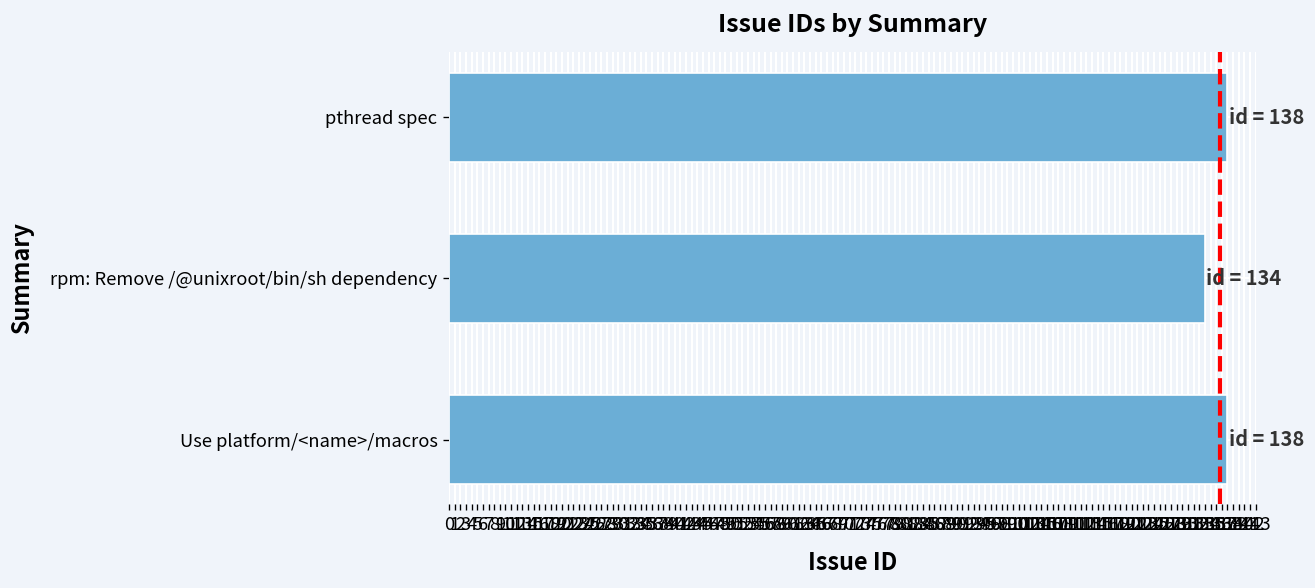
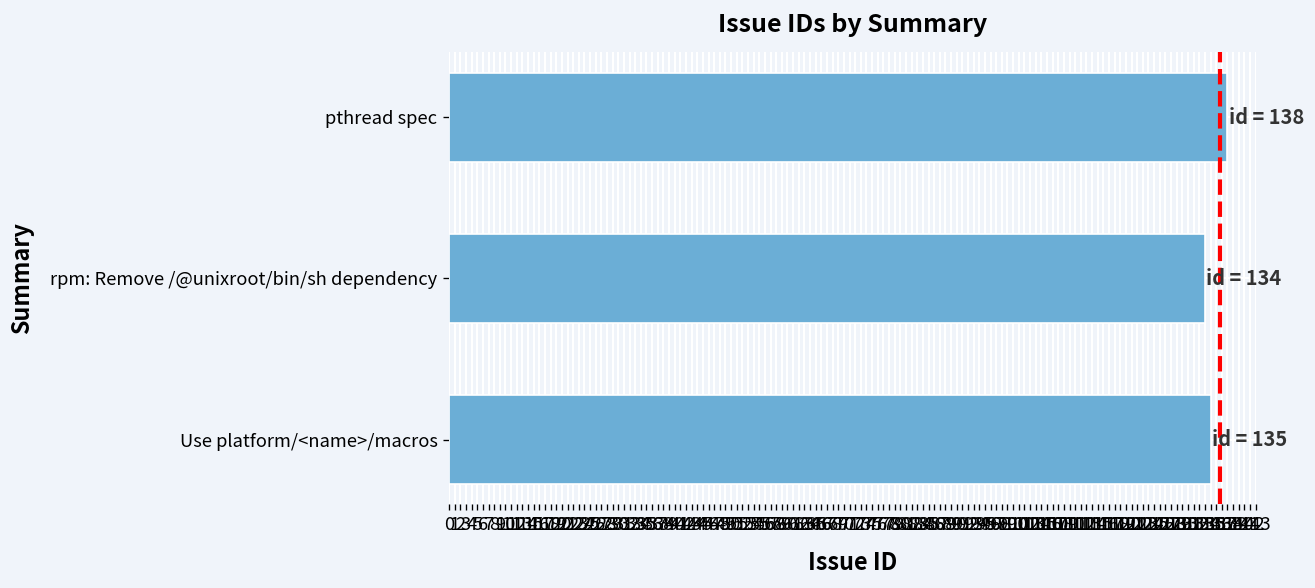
Use platform/<name>/macros: 138 -> 135
